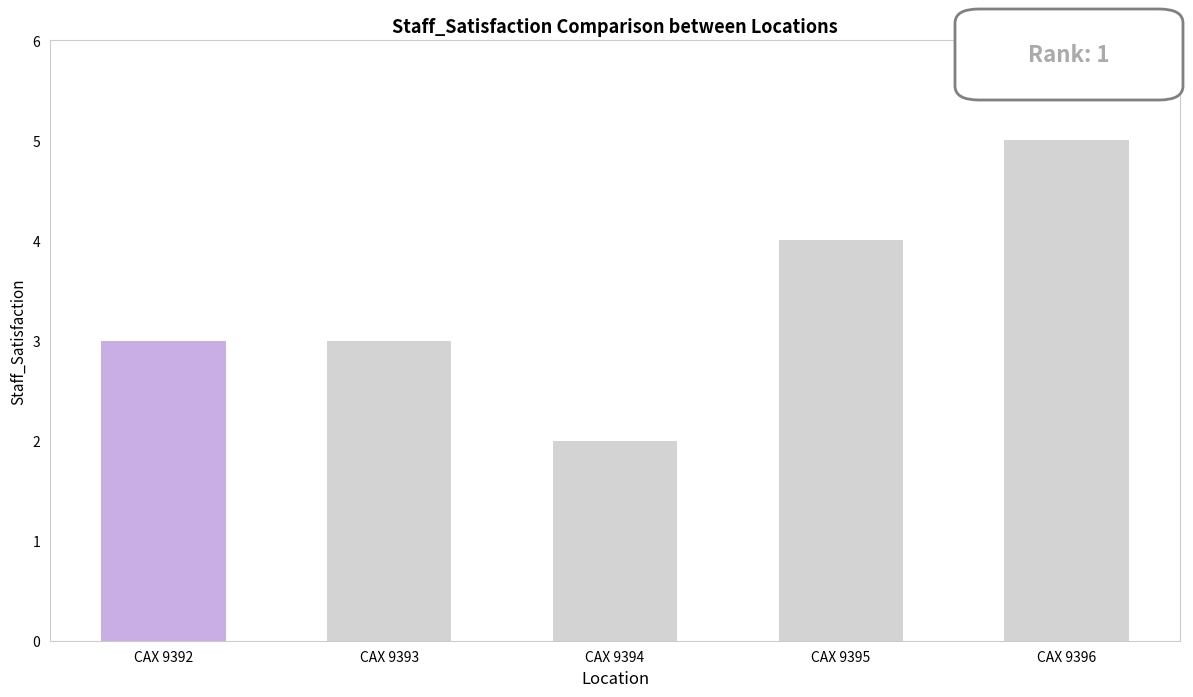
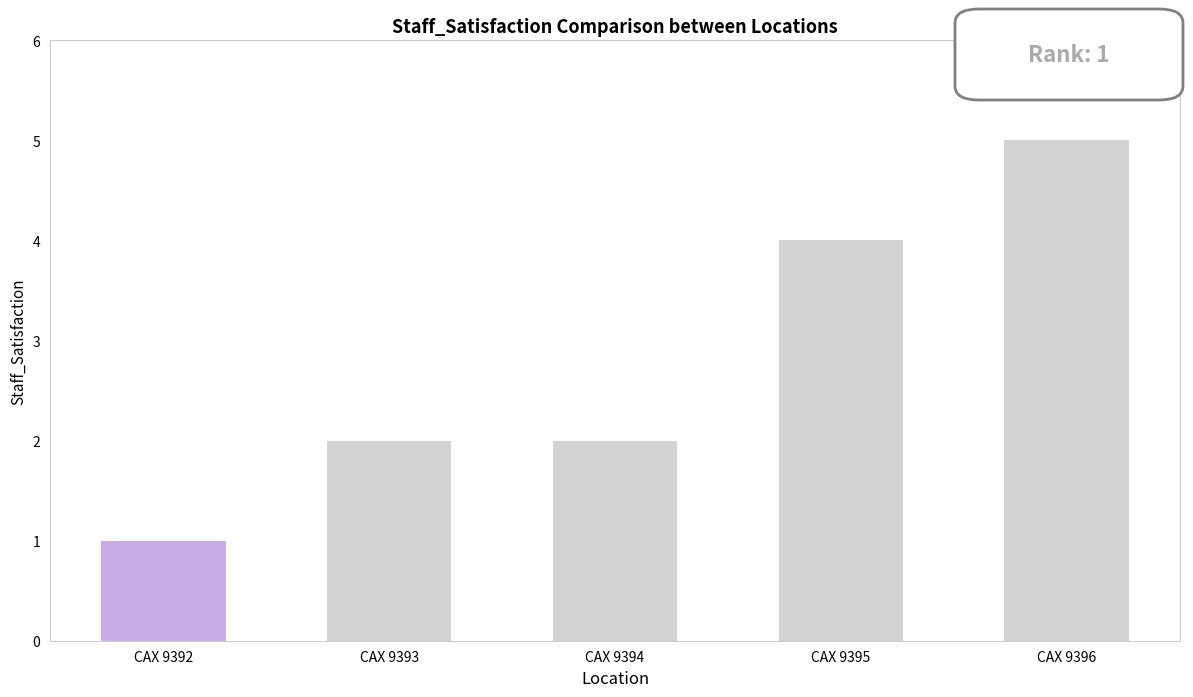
CAX 9392: 3 -> 1
CAX 9393: 3 -> 2
